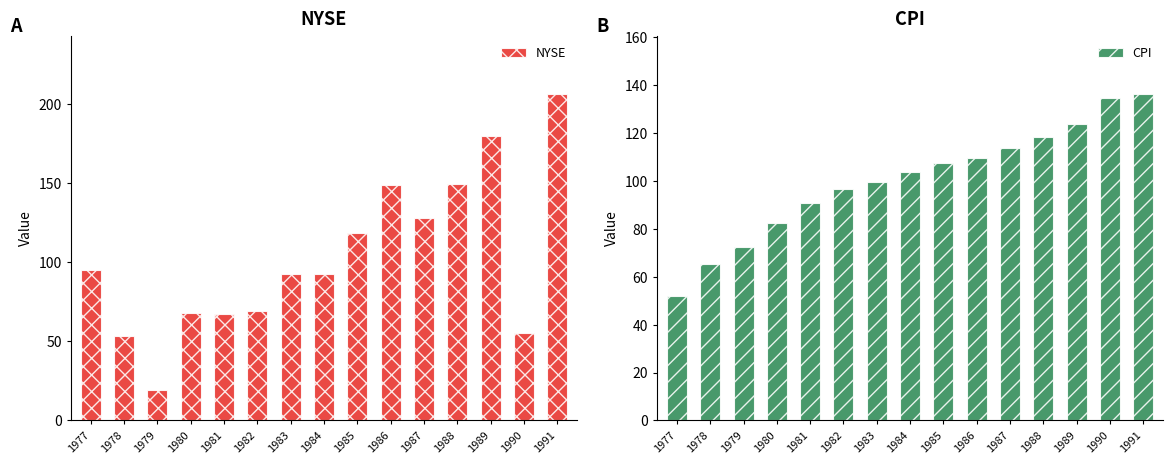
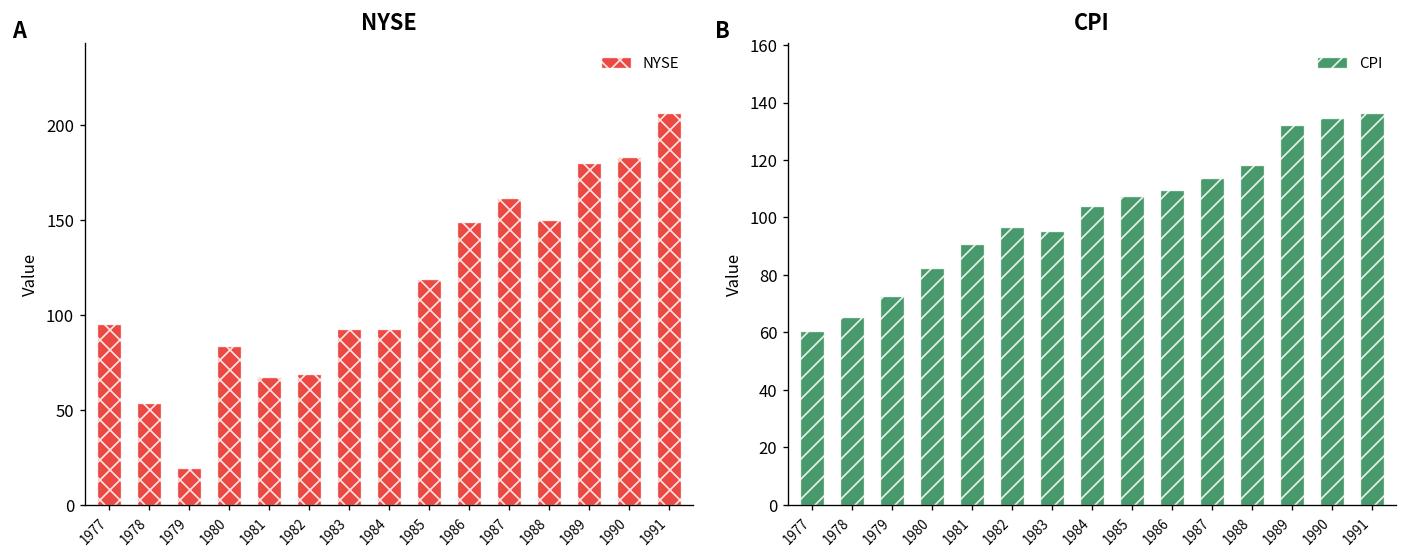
NYSE, 1980: 68 -> 84
NYSE, 1987: 128 -> 162
NYSE, 1990: 56 -> 183
CPI, 1977: 52 -> 61
CPI, 1983: 100 -> 95
CPI, 1989: 124 -> 132
